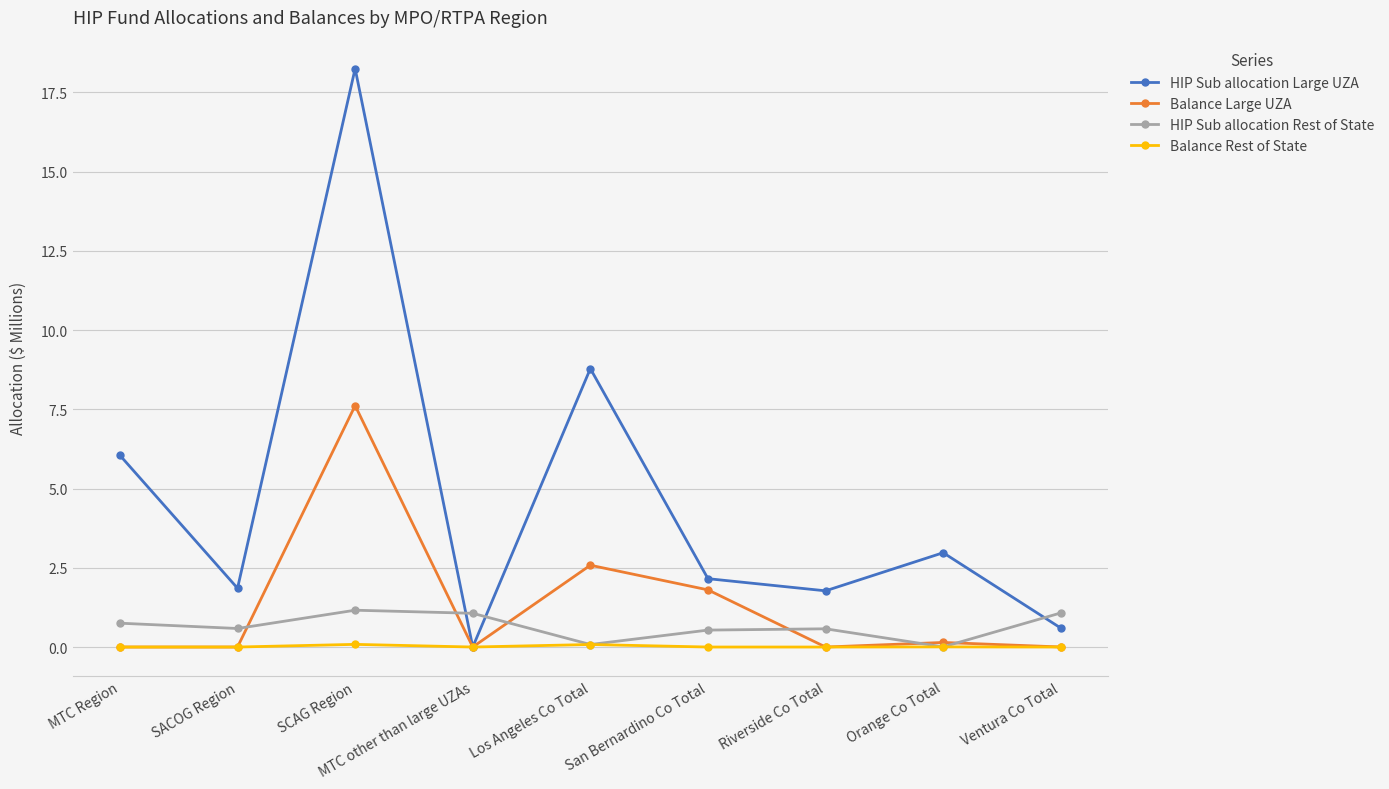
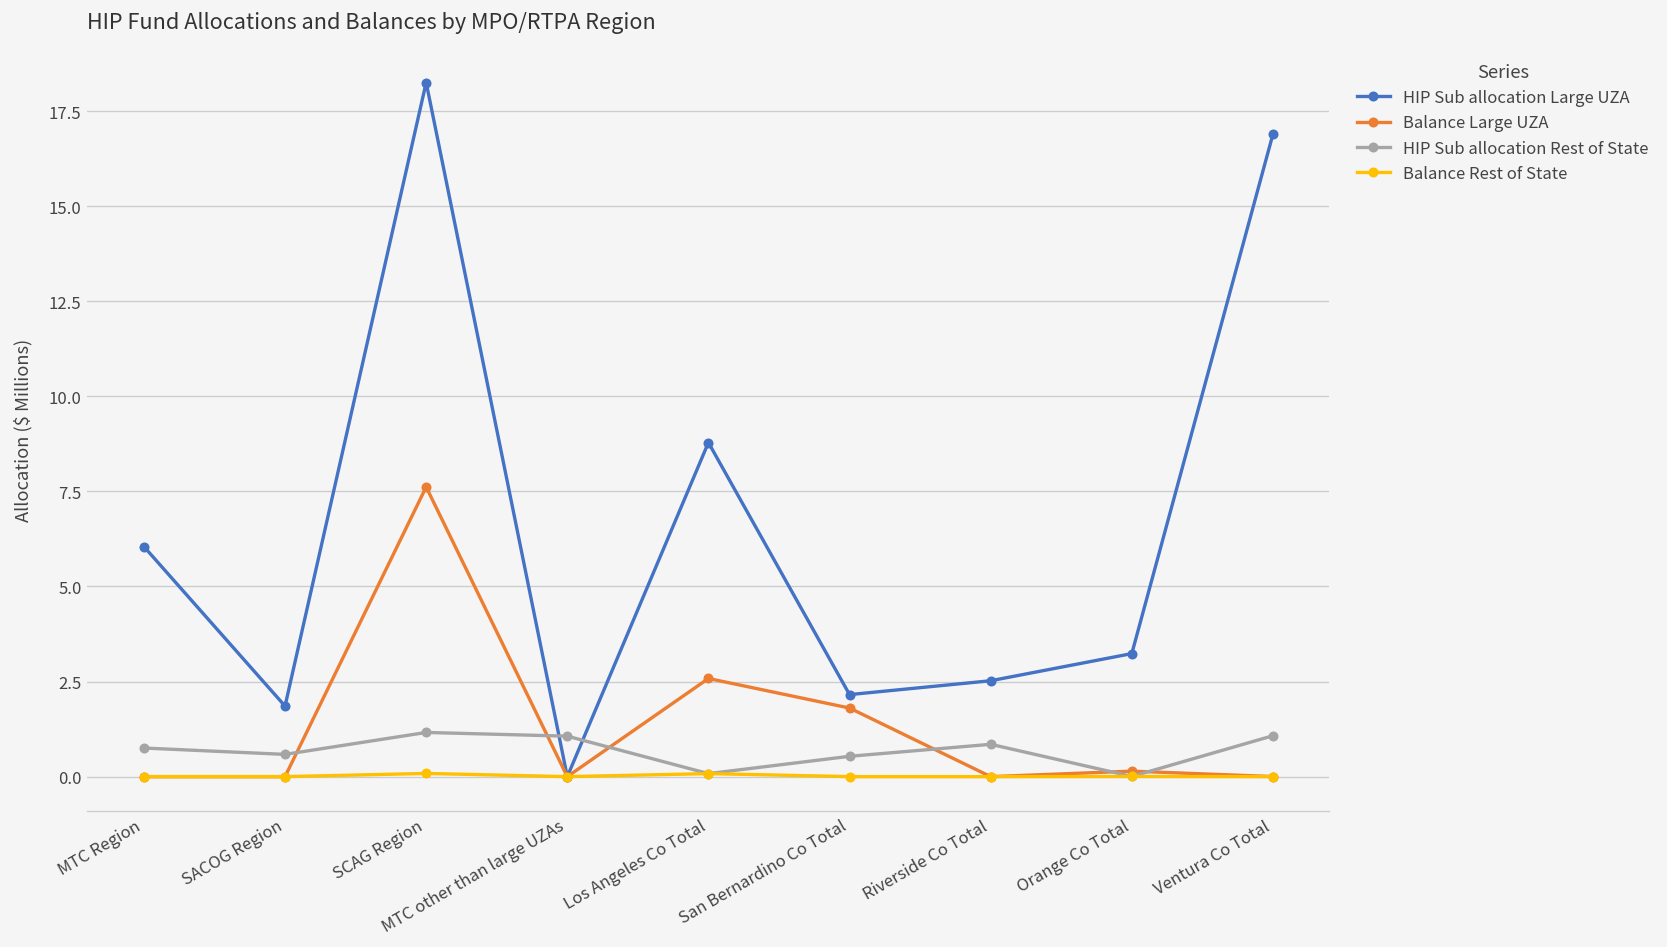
HIP Sub allocation Large UZA, Riverside Co Total: 1.8 -> 2.5
HIP Sub allocation Rest of State, Riverside Co Total: 0.6 -> 0.9
HIP Sub allocation Large UZA, Orange Co Total: 3.0 -> 3.2
HIP Sub allocation Large UZA, Ventura Co Total: 0.6 -> 16.9
